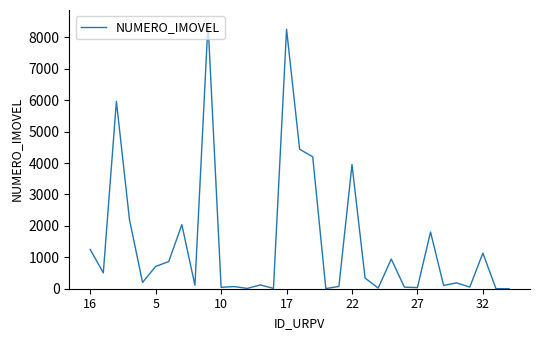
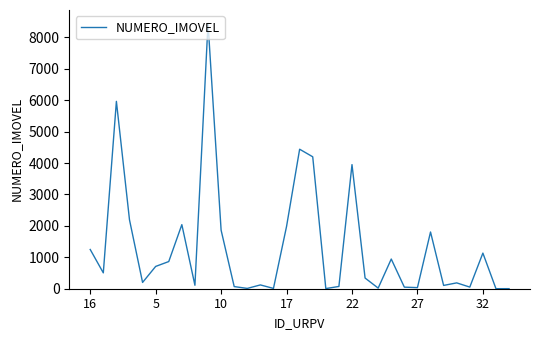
10: 0 -> 1900
17: 8300 -> 2000
